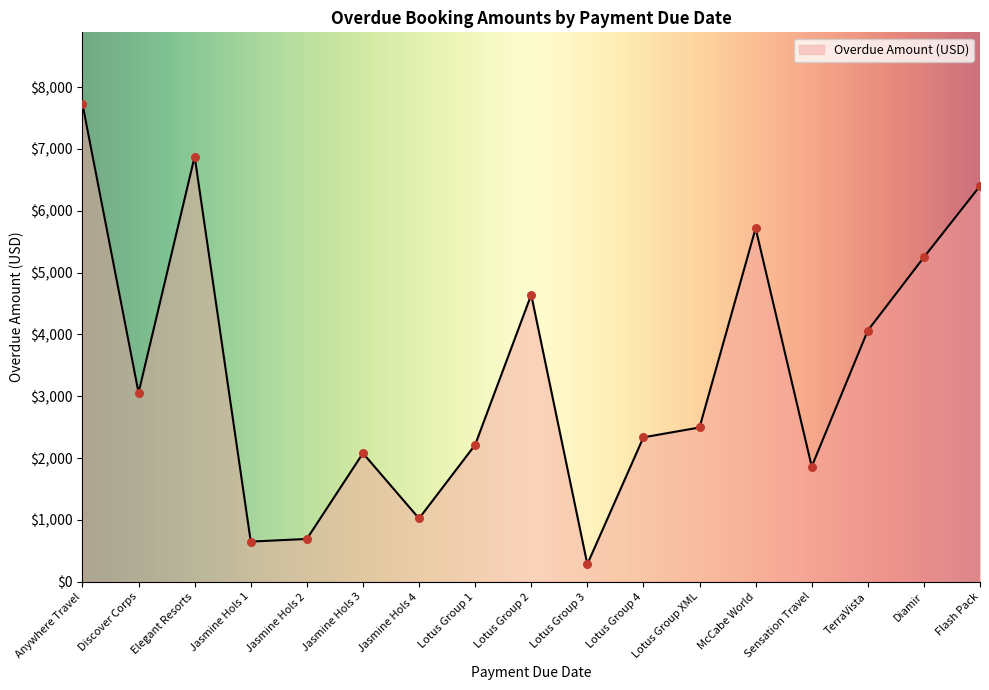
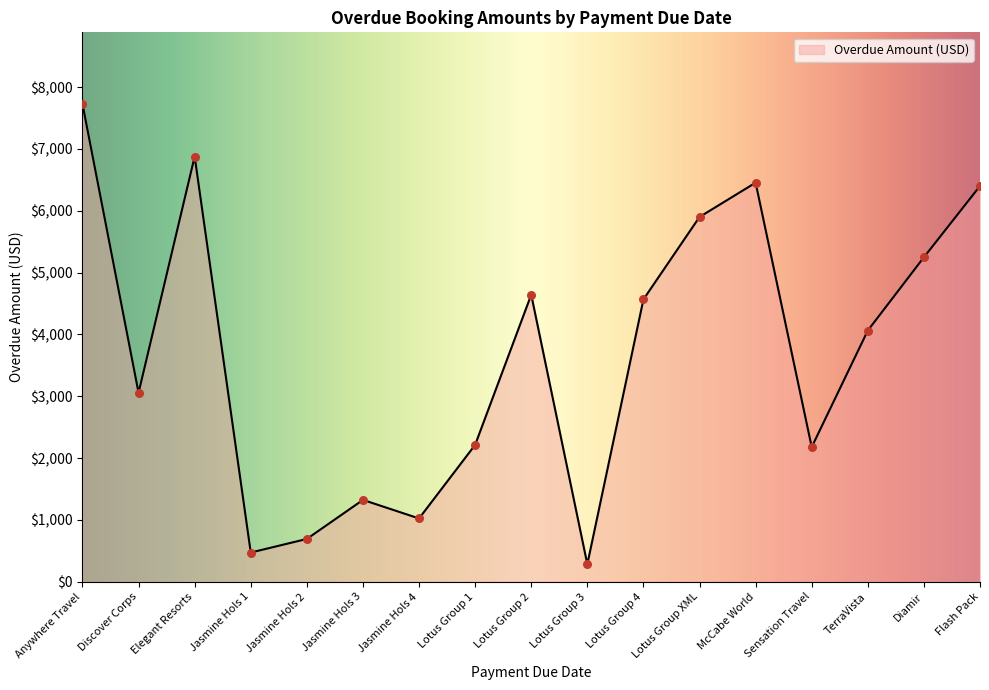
Jasmine Hols 1: $700 -> $500
Jasmine Hols 3: $2,100 -> $1,300
Lotus Group 4: $2,300 -> $4,600
Lotus Group XML: $2,500 -> $5,900
McCabe World: $5,700 -> $6,500
Sensation Travel: $1,900 -> $2,200
